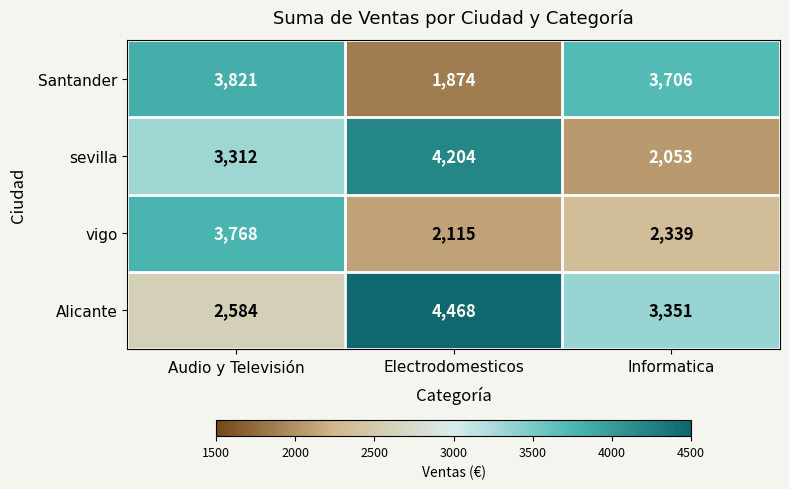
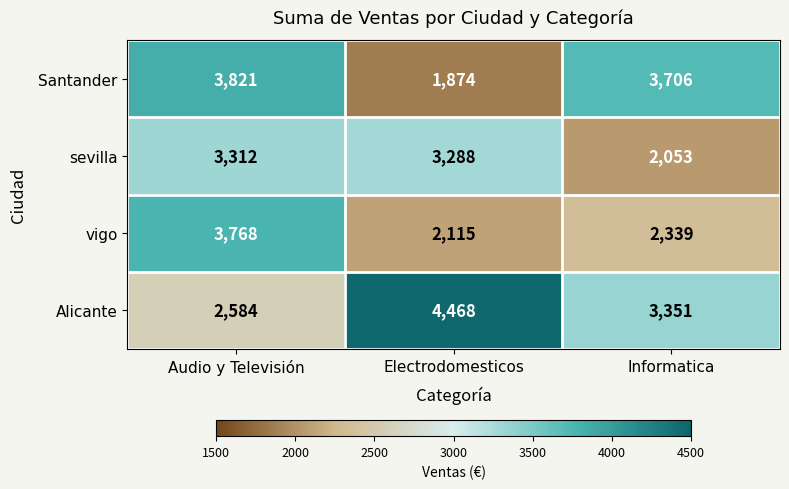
sevilla, Electrodomesticos: 4,204 -> 3,288
